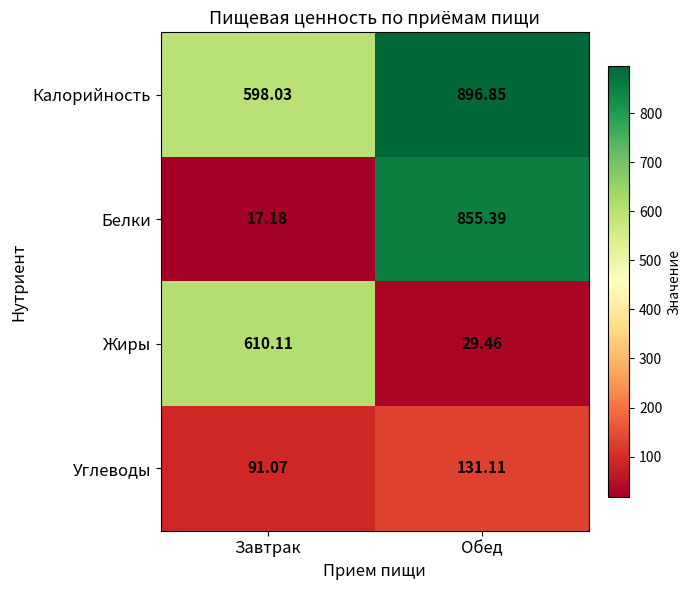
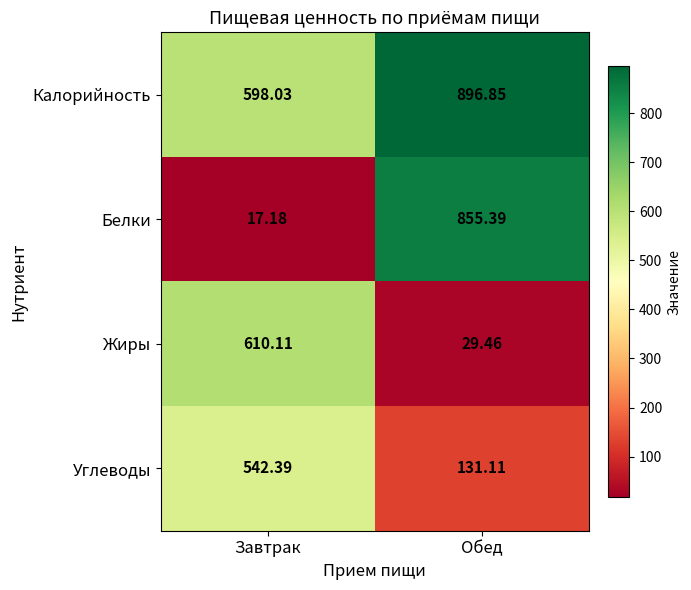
Углеводы, Завтрак: 91.07 -> 542.39
